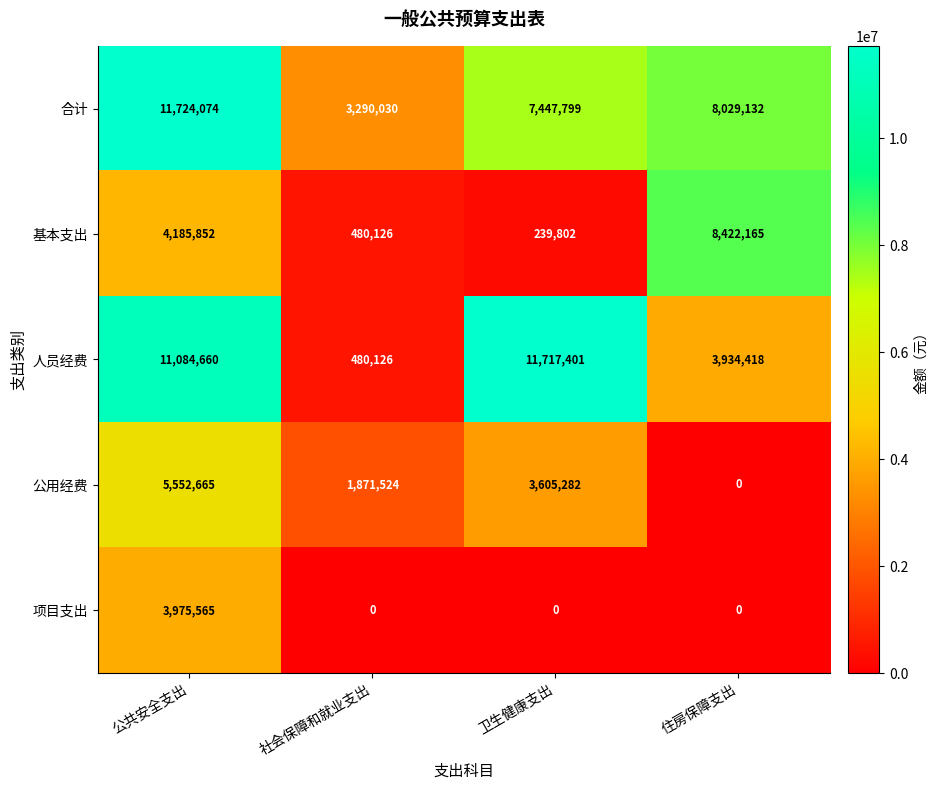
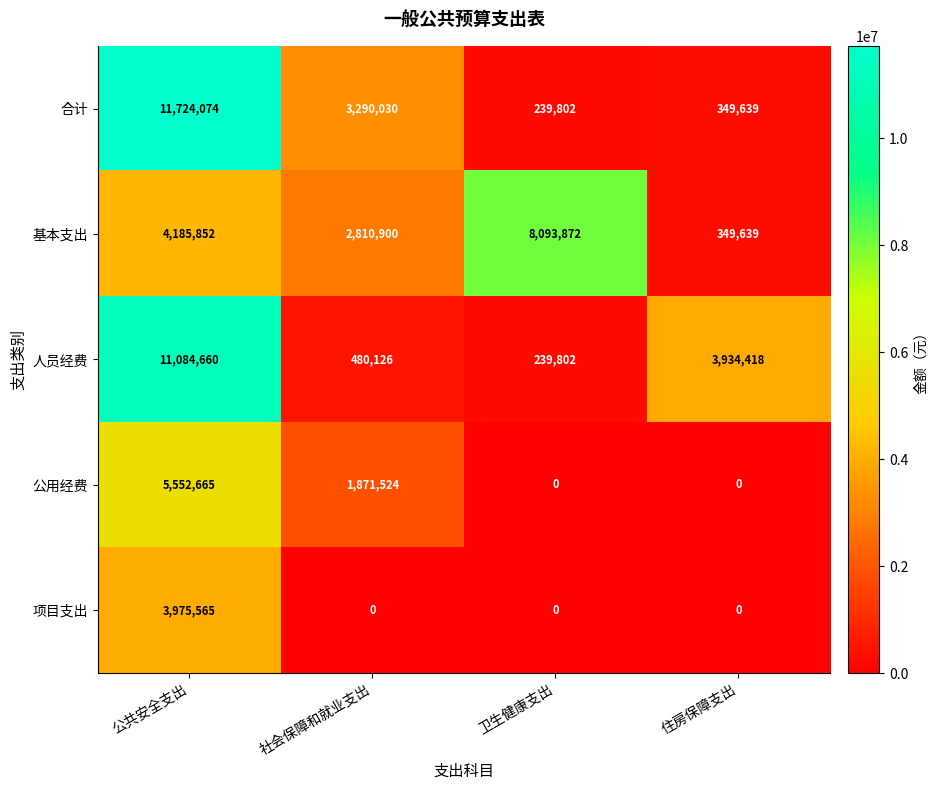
合计, 卫生健康支出: 7,447,799 -> 239,802
合计, 住房保障支出: 8,029,132 -> 349,639
基本支出, 社会保障和就业支出: 480,126 -> 2,810,900
基本支出, 卫生健康支出: 239,802 -> 8,093,872
基本支出, 住房保障支出: 8,422,165 -> 349,639
人员经费, 卫生健康支出: 11,717,401 -> 239,802
公用经费, 卫生健康支出: 3,605,282 -> 0
